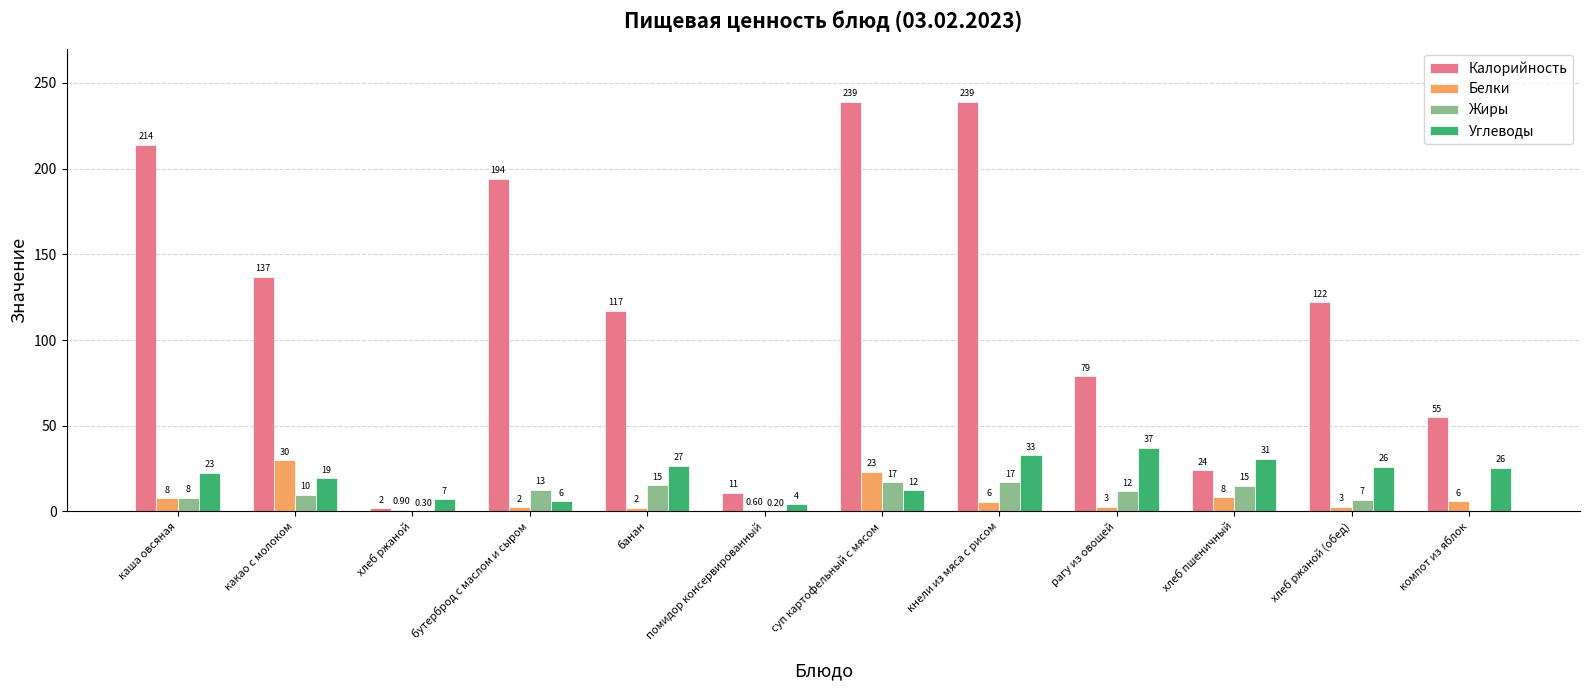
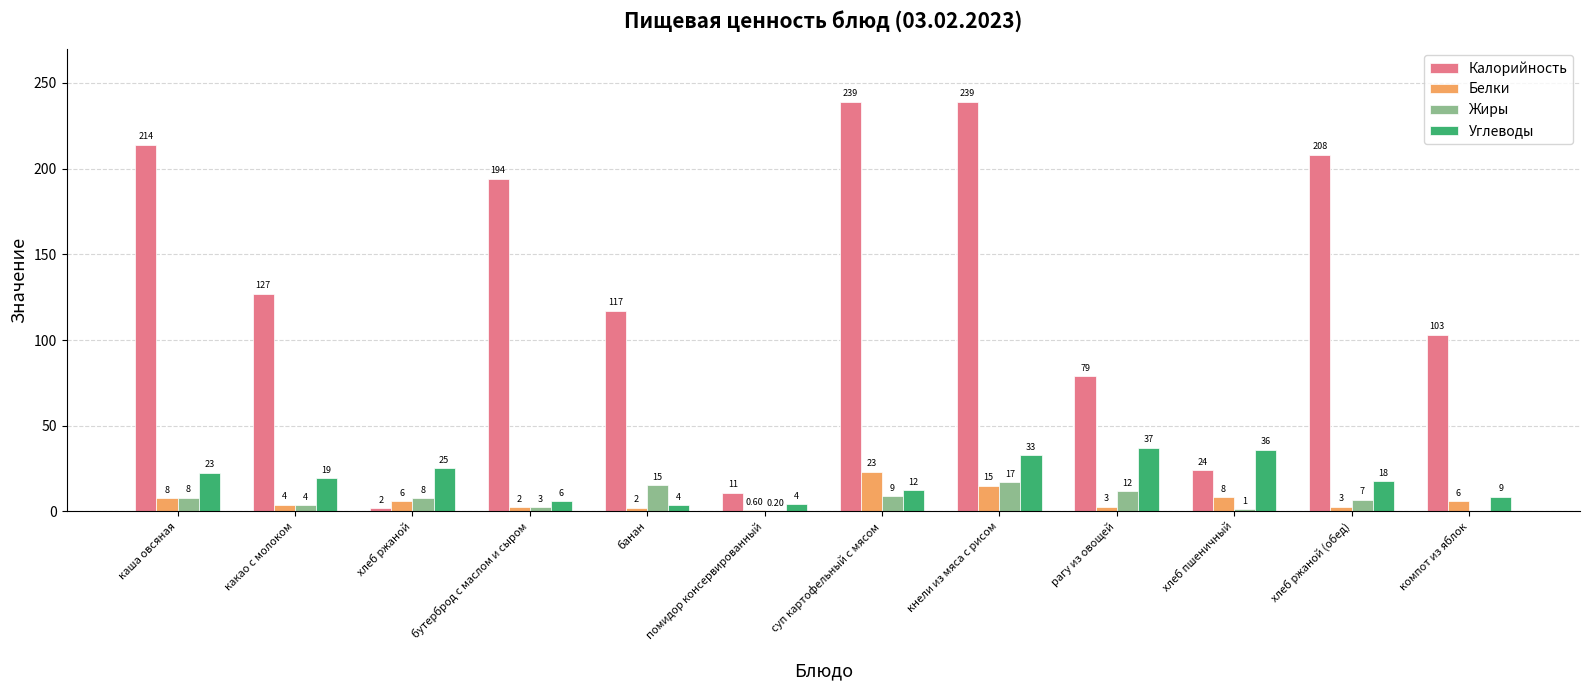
Калорийность, какао с молоком: 137 -> 127
Белки, какао с молоком: 30 -> 4
Жиры, какао с молоком: 10 -> 4
Белки, хлеб ржаной: 0.90 -> 6
Жиры, хлеб ржаной: 0.30 -> 8
Углеводы, хлеб ржаной: 7 -> 25
Жиры, бутерброд с маслом и сыром: 13 -> 3
Углеводы, банан: 27 -> 4
Жиры, суп картофельный с мясом: 17 -> 9
Белки, кнели из мяса с рисом: 6 -> 15
Жиры, хлеб пшеничный: 15 -> 1
Углеводы, хлеб пшеничный: 31 -> 36
Калорийность, хлеб ржаной (обед): 122 -> 208
Углеводы, хлеб ржаной (обед): 26 -> 18
Калорийность, компот из яблок: 55 -> 103
Углеводы, компот из яблок: 26 -> 9
